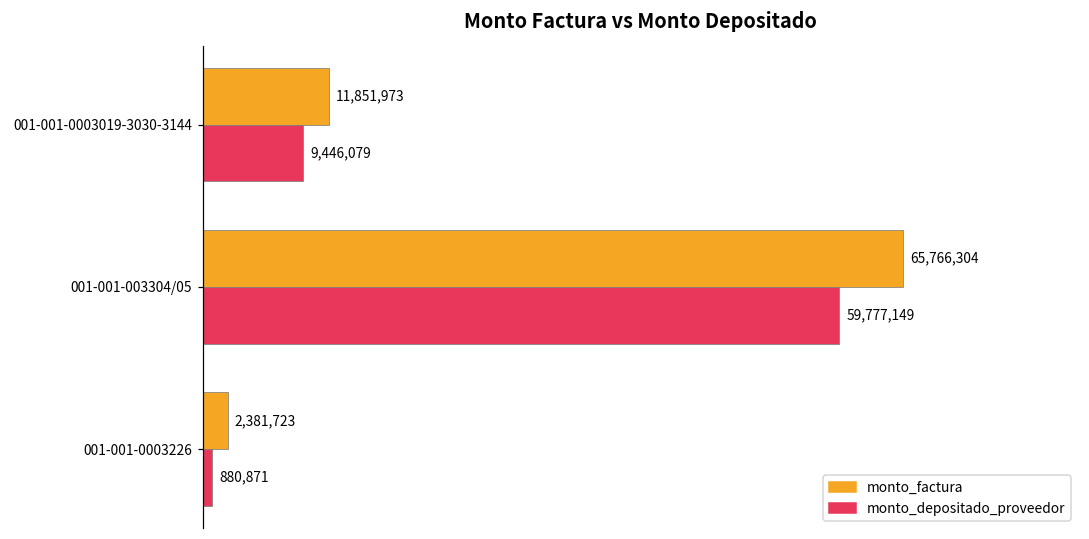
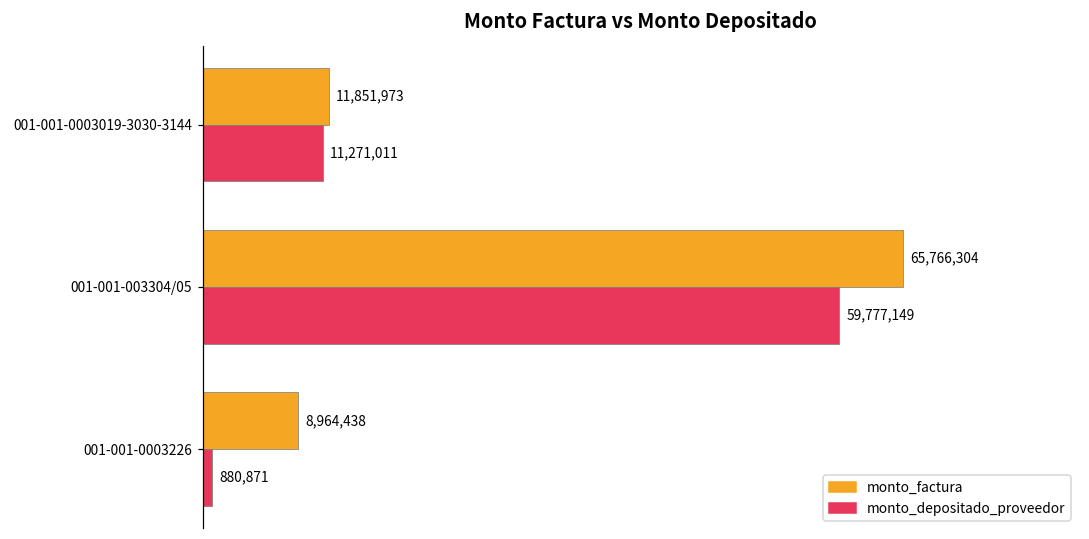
monto_depositado_proveedor, 001-001-0003019-3030-3144: 9,446,079 -> 11,271,011
monto_factura, 001-001-0003226: 2,381,723 -> 8,964,438
